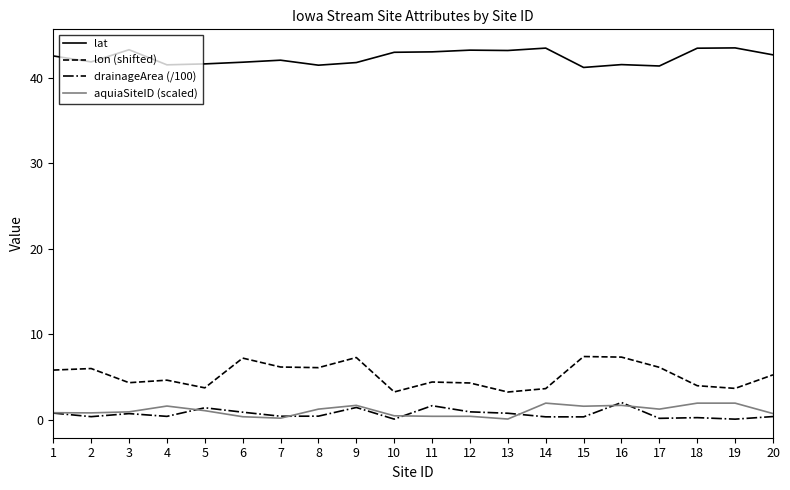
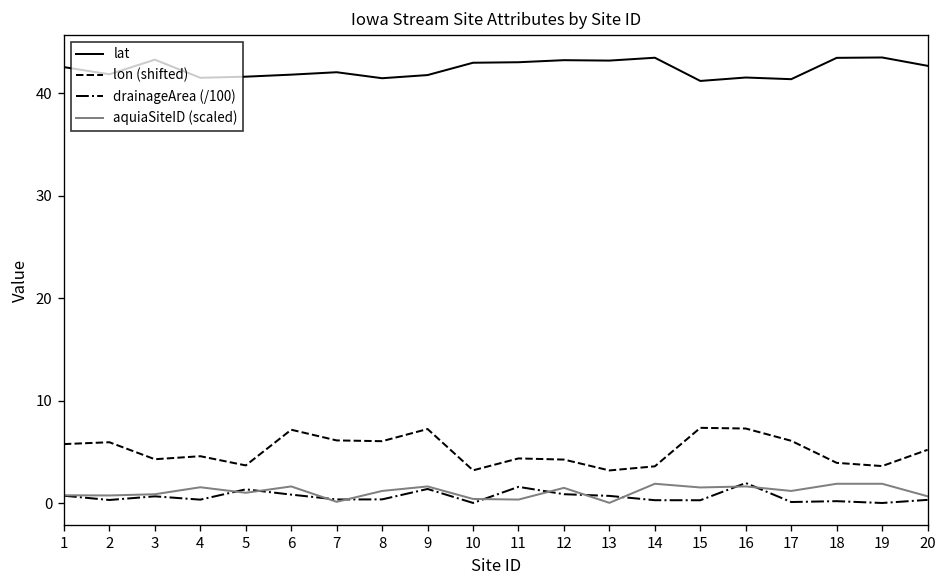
aquiaSiteID (scaled), 6: 0 -> 2
aquiaSiteID (scaled), 12: 0 -> 2
